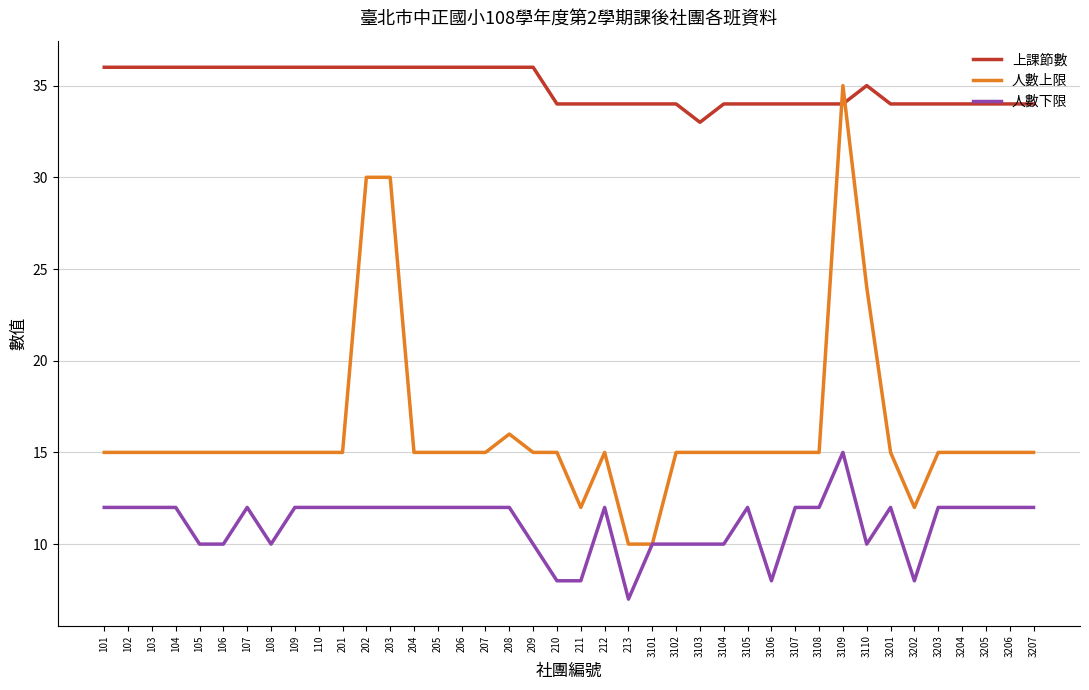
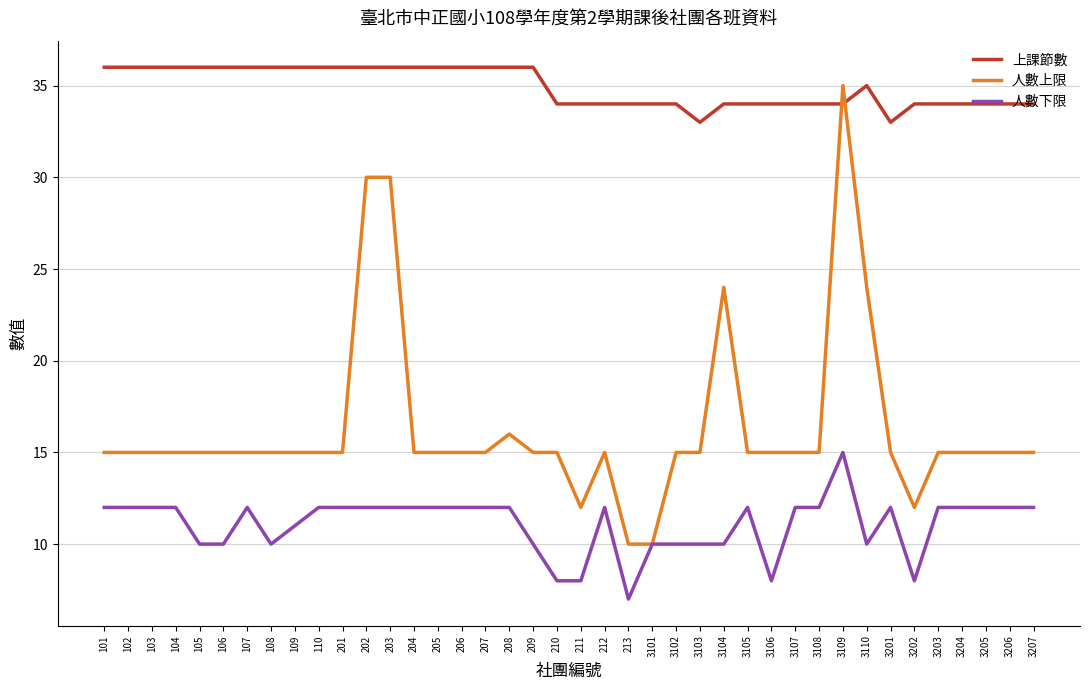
人數下限, 109: 12 -> 11
人數上限, 3104: 15 -> 24
上課節數, 3201: 34 -> 33
